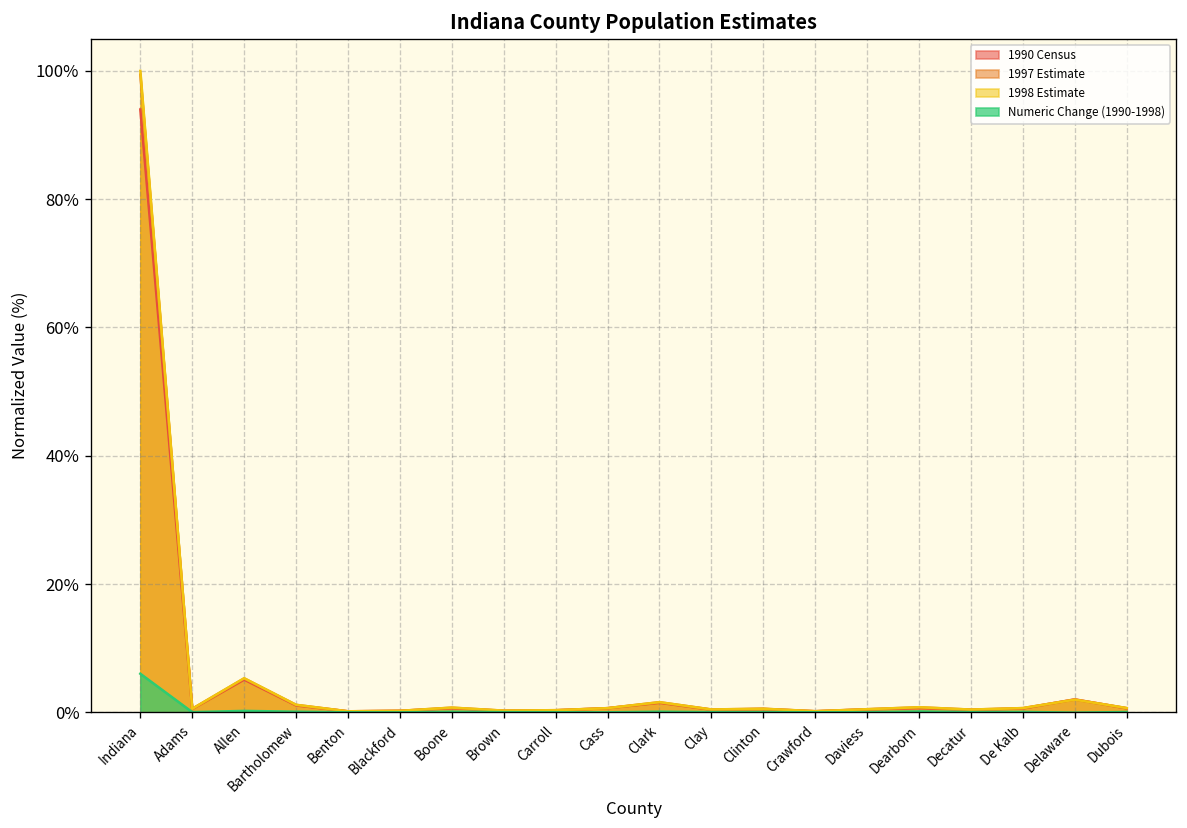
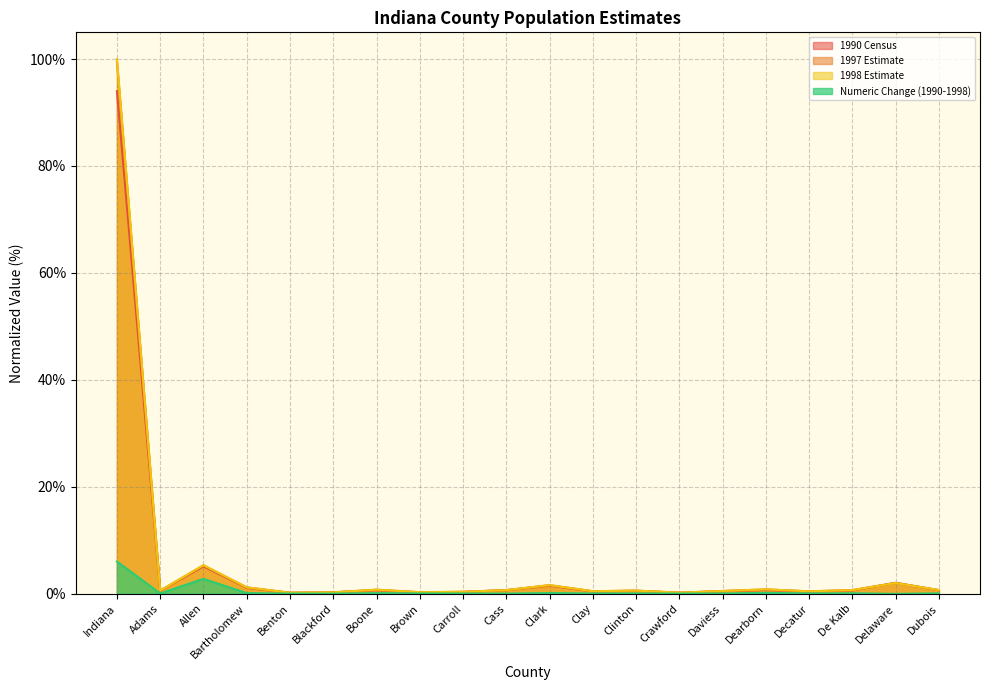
Numeric Change (1990-1998), Allen: 0% -> 3%
